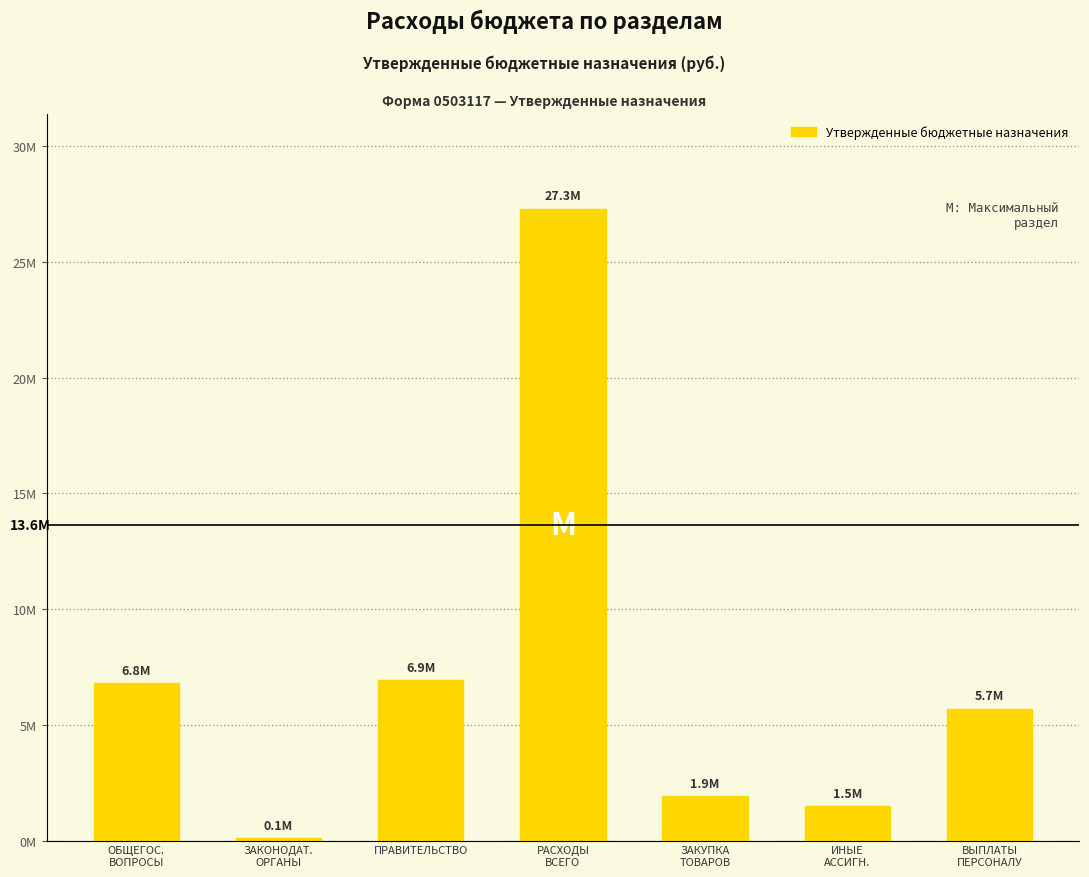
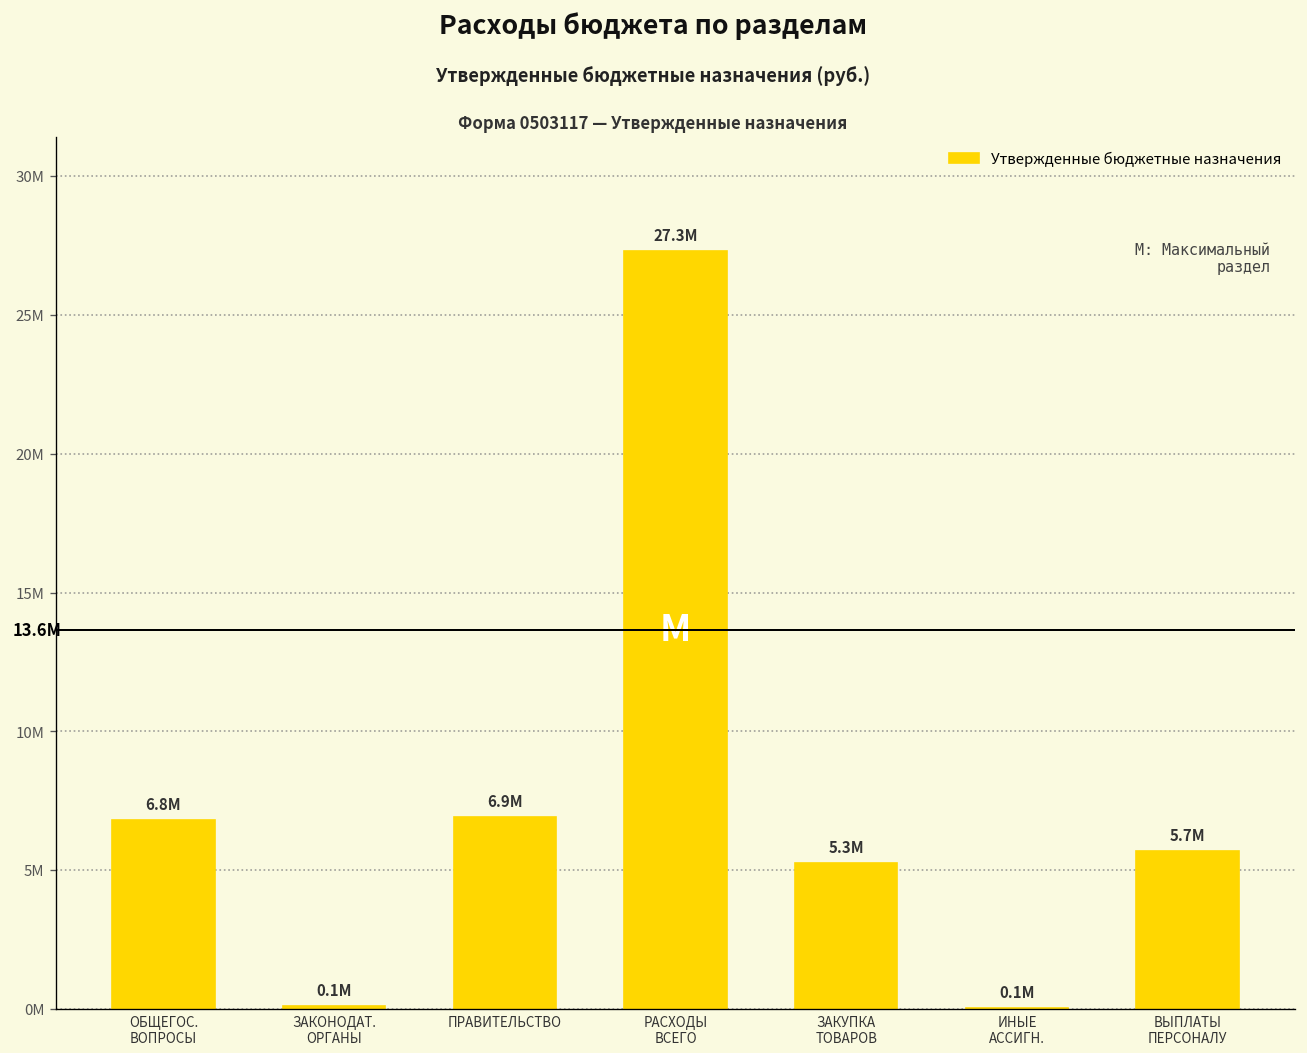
ЗАКУПКА ТОВАРОВ: 1.9М -> 5.3М
ИНЫЕ АССИГН.: 1.5М -> 0.1М
